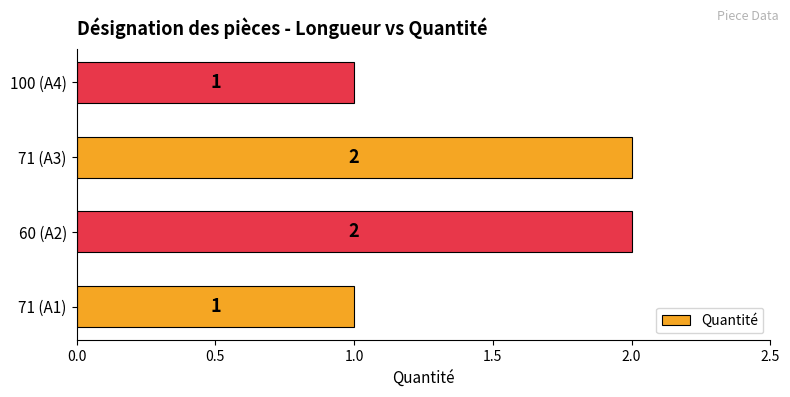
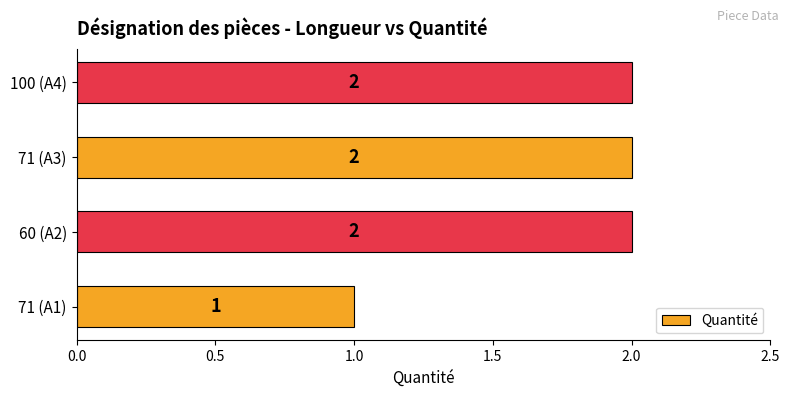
100 (A4): 1 -> 2
